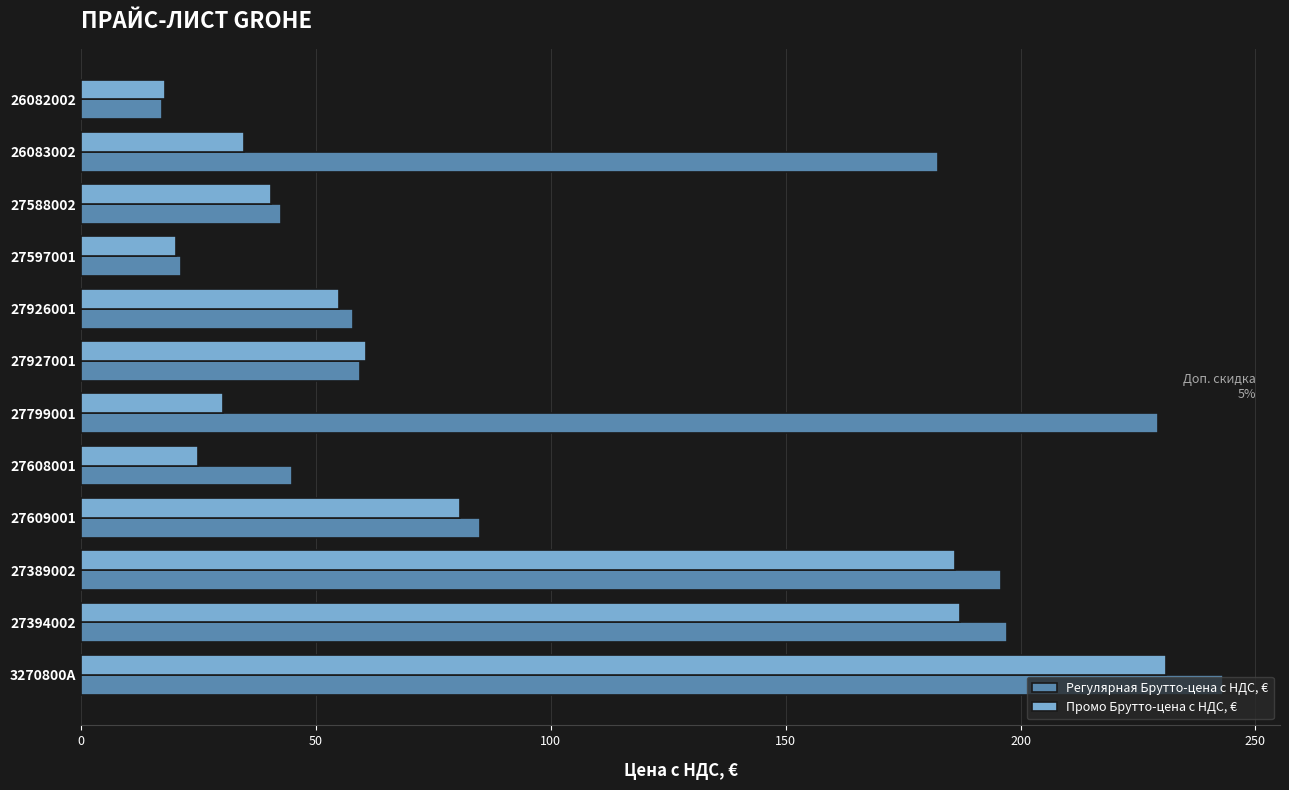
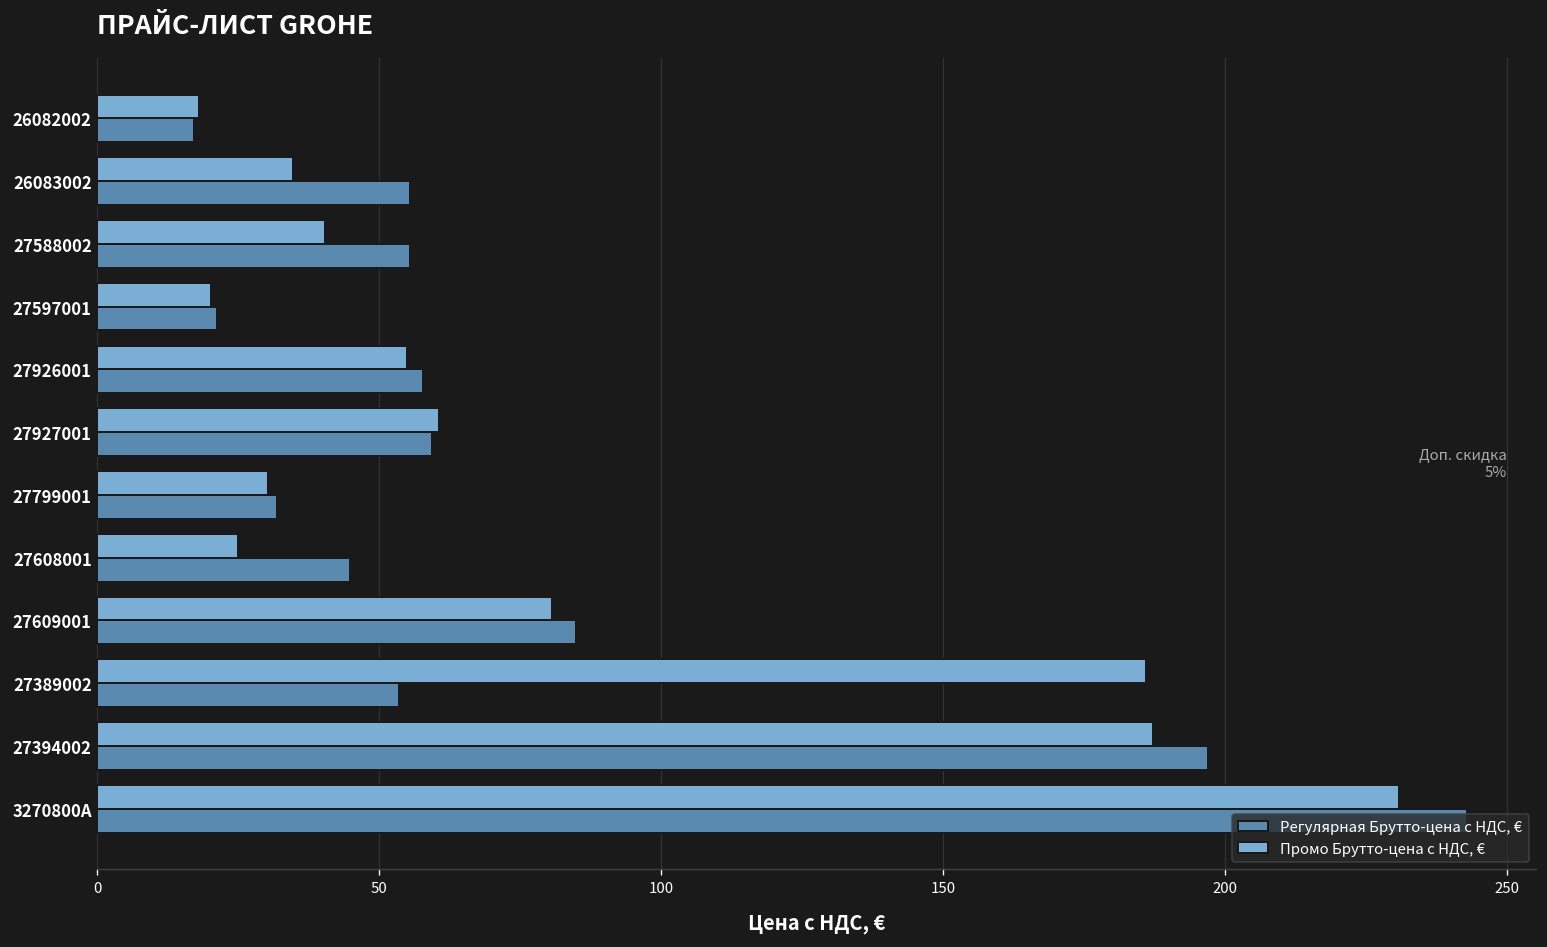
Регулярная Брутто-цена с НДС, €, 26083002: 182 -> 55
Регулярная Брутто-цена с НДС, €, 27588002: 42 -> 55
Регулярная Брутто-цена с НДС, €, 27799001: 229 -> 32
Регулярная Брутто-цена с НДС, €, 27389002: 196 -> 54
